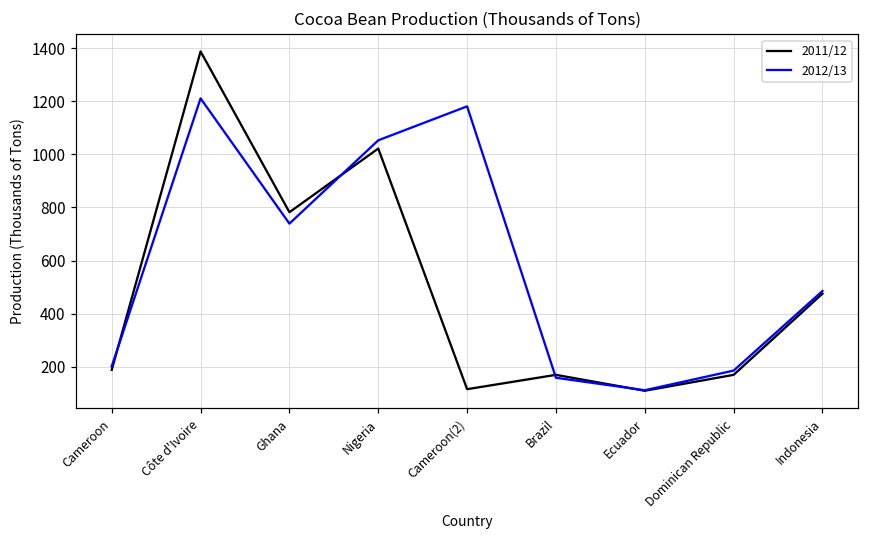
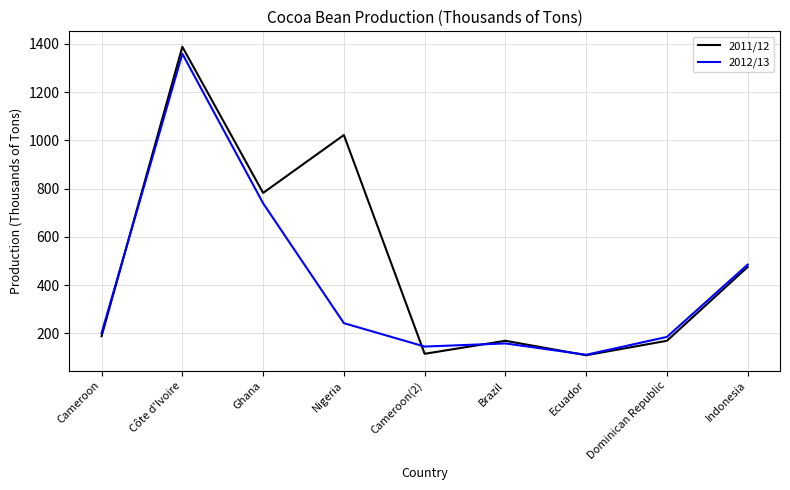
2012/13, Côte d'Ivoire: 1210 -> 1360
2012/13, Nigeria: 1050 -> 240
2012/13, Cameroon(2): 1180 -> 150
